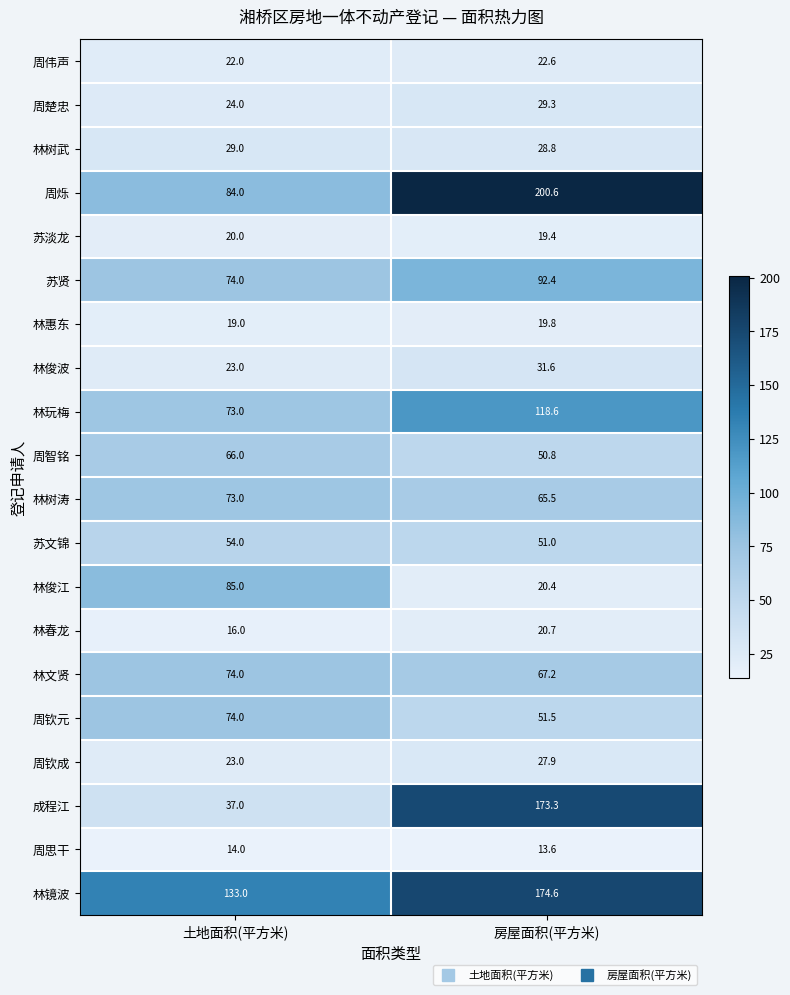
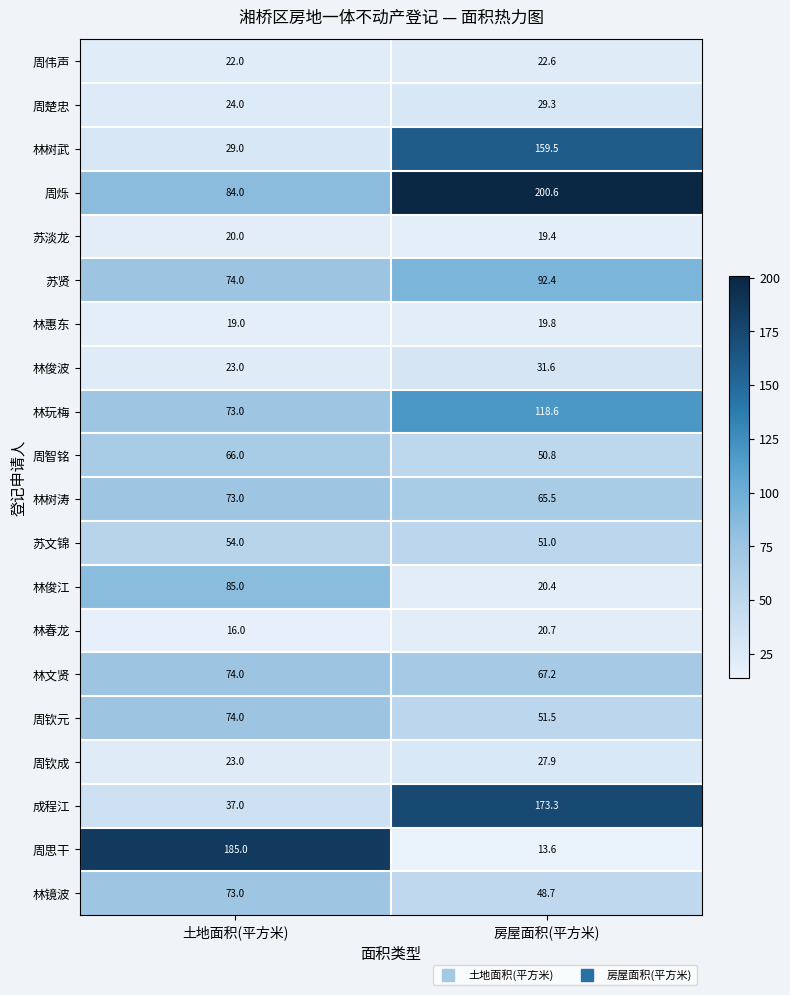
林树武, 房屋面积(平方米): 28.8 -> 159.5
周思干, 土地面积(平方米): 14.0 -> 185.0
林镜波, 土地面积(平方米): 133.0 -> 73.0
林镜波, 房屋面积(平方米): 174.6 -> 48.7
